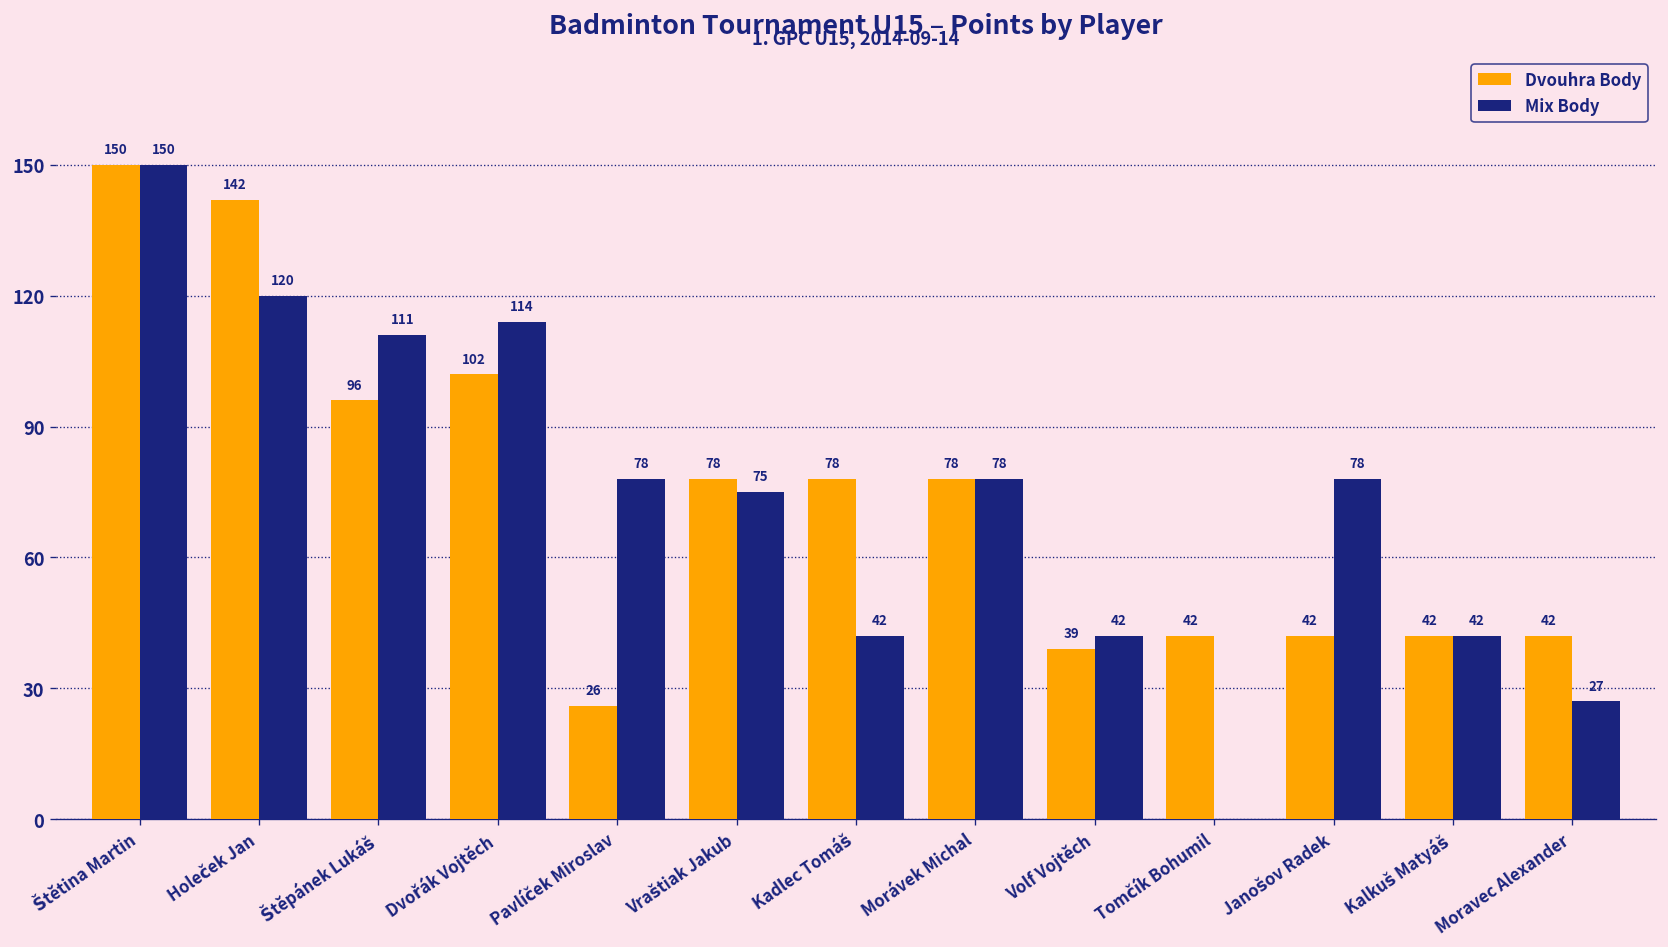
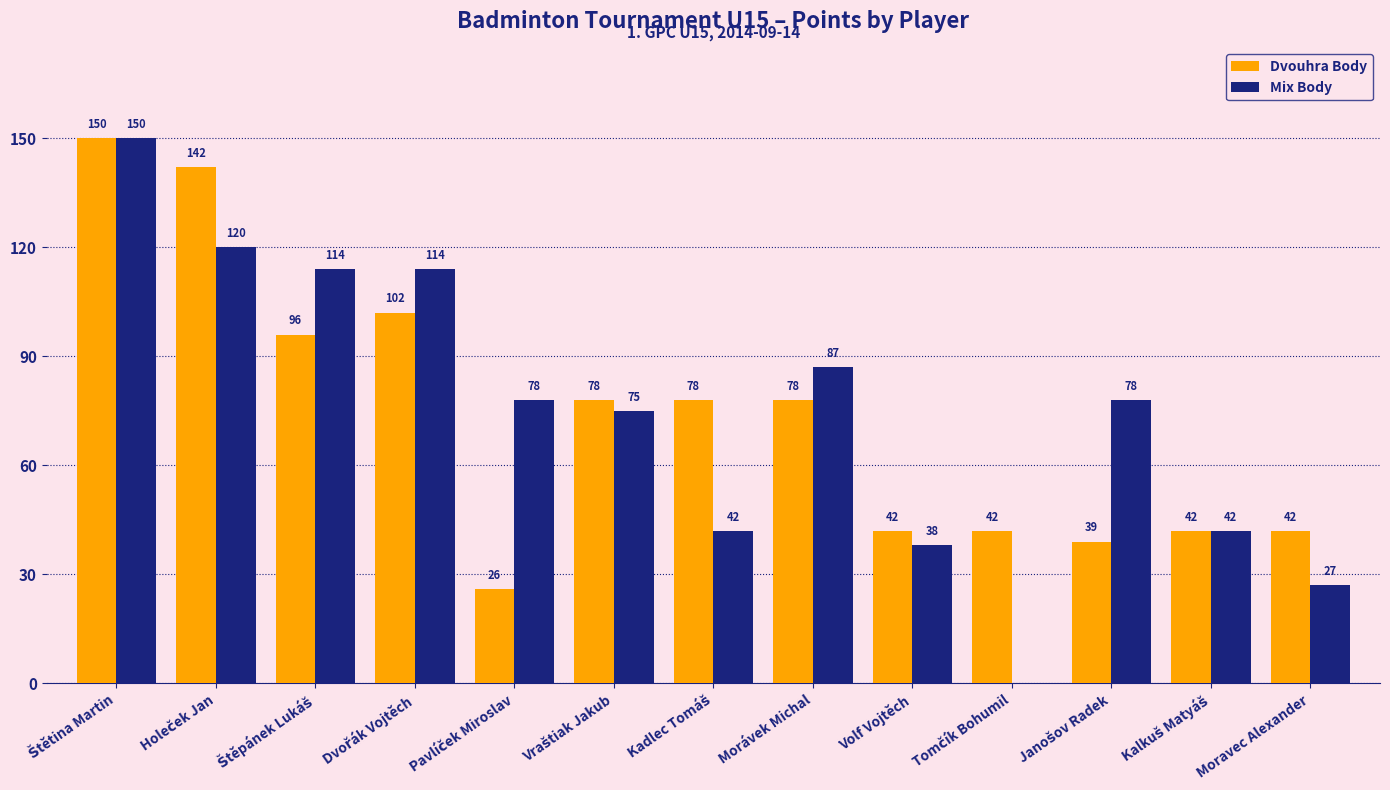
Mix Body, Štěpánek Lukáš: 111 -> 114
Mix Body, Morávek Michal: 78 -> 87
Dvouhra Body, Volf Vojtěch: 39 -> 42
Mix Body, Volf Vojtěch: 42 -> 38
Dvouhra Body, Janošov Radek: 42 -> 39
